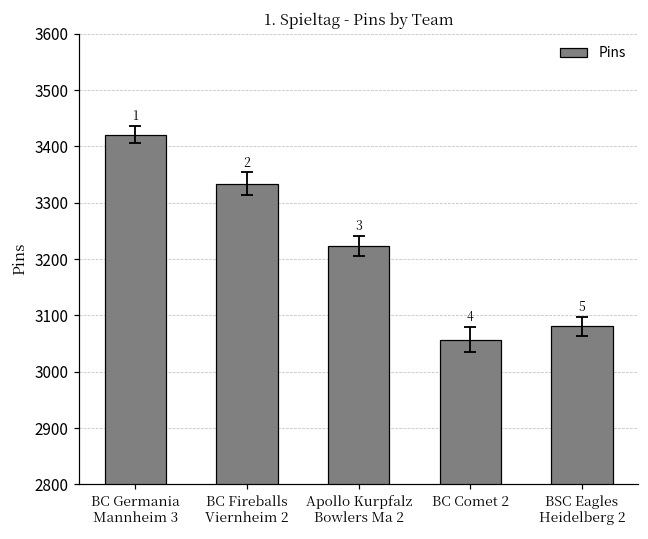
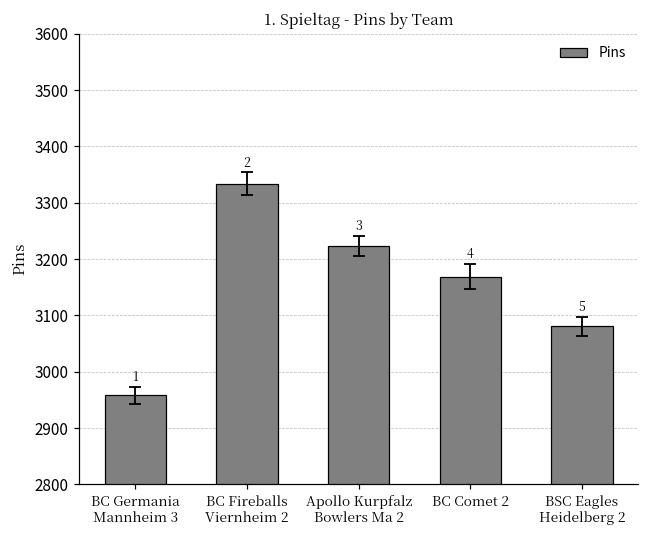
Pins, BC Germania Mannheim 3: 3420 -> 2960
Pins, BC Comet 2: 3060 -> 3170
